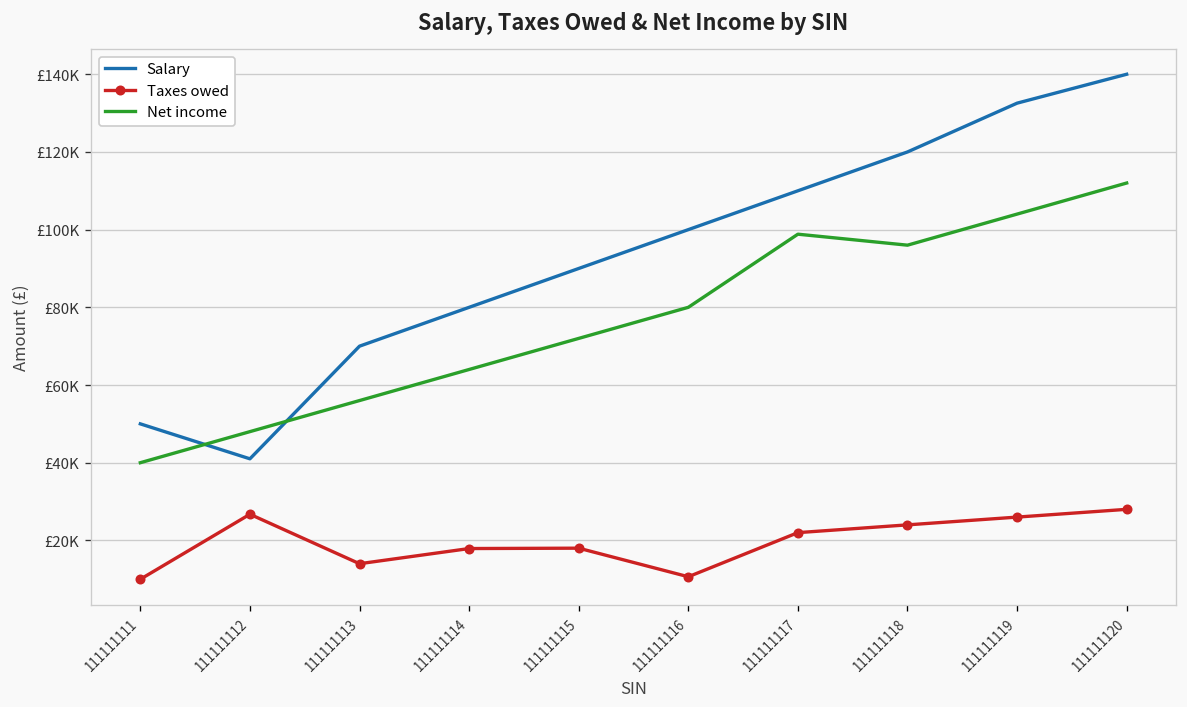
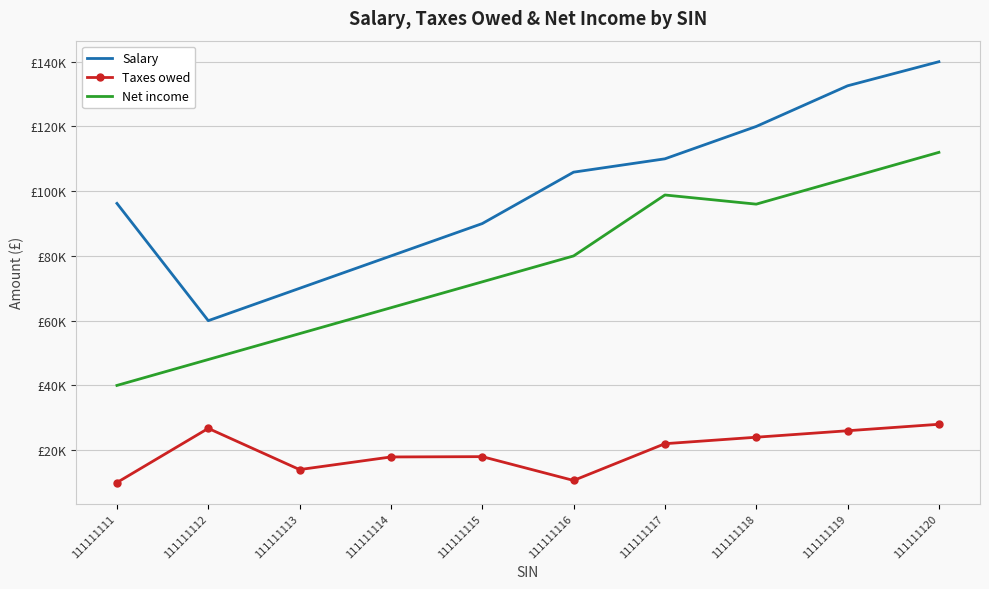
Salary, 111111111: £50000 -> £96000
Salary, 111111112: £41000 -> £60000
Salary, 111111116: £100000 -> £106000
